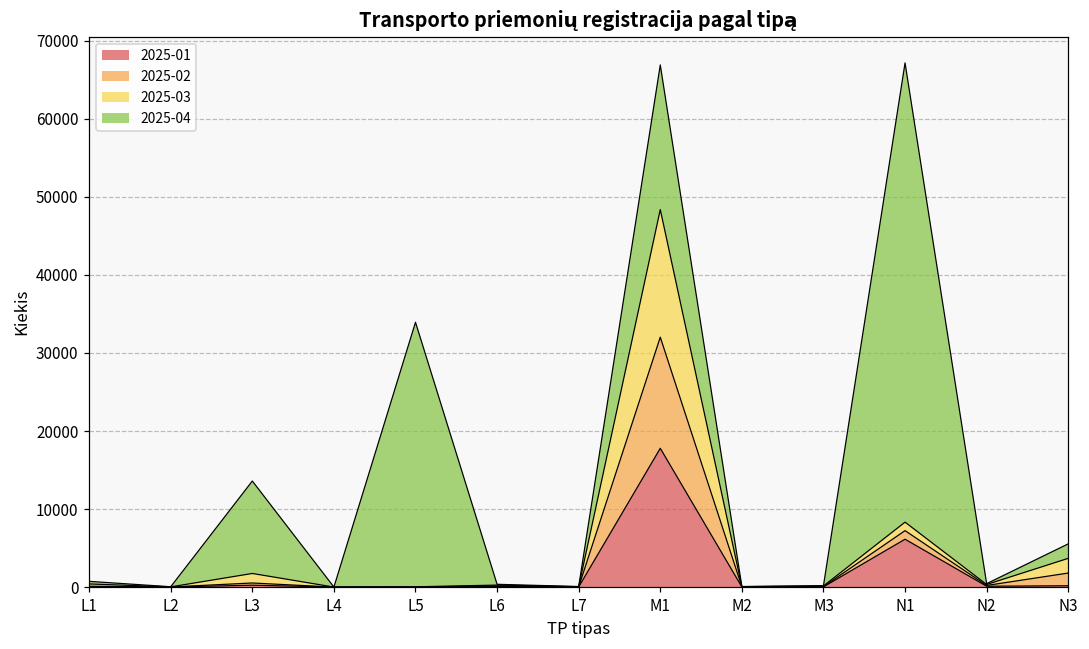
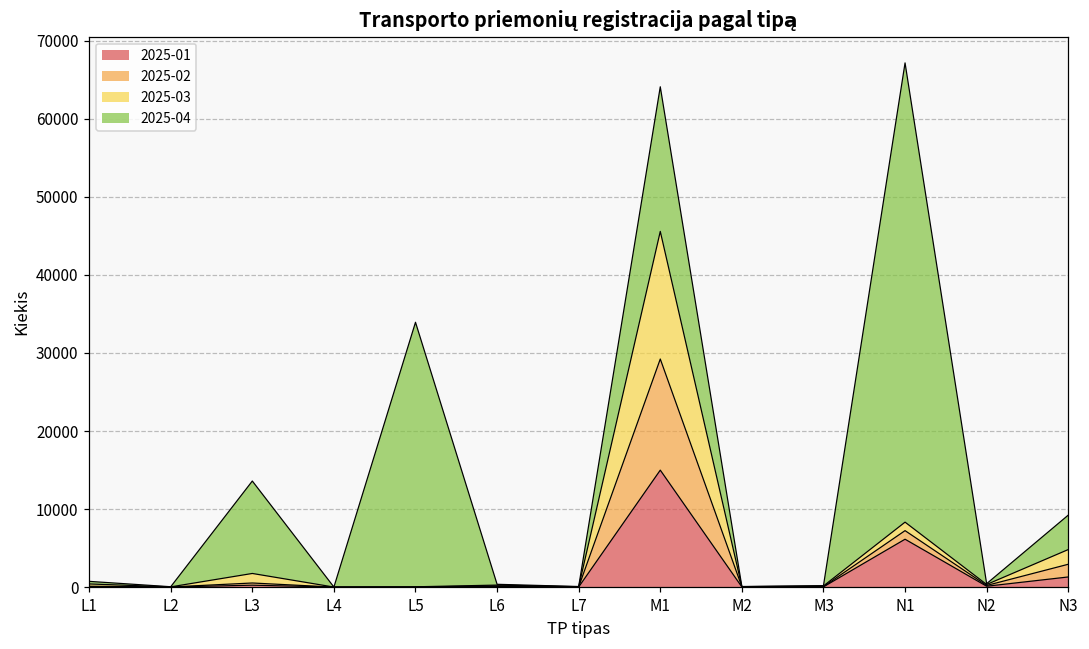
2025-01, M1: 18000 -> 15000
2025-01, N3: 0 -> 1000
2025-04, N3: 2000 -> 4000
